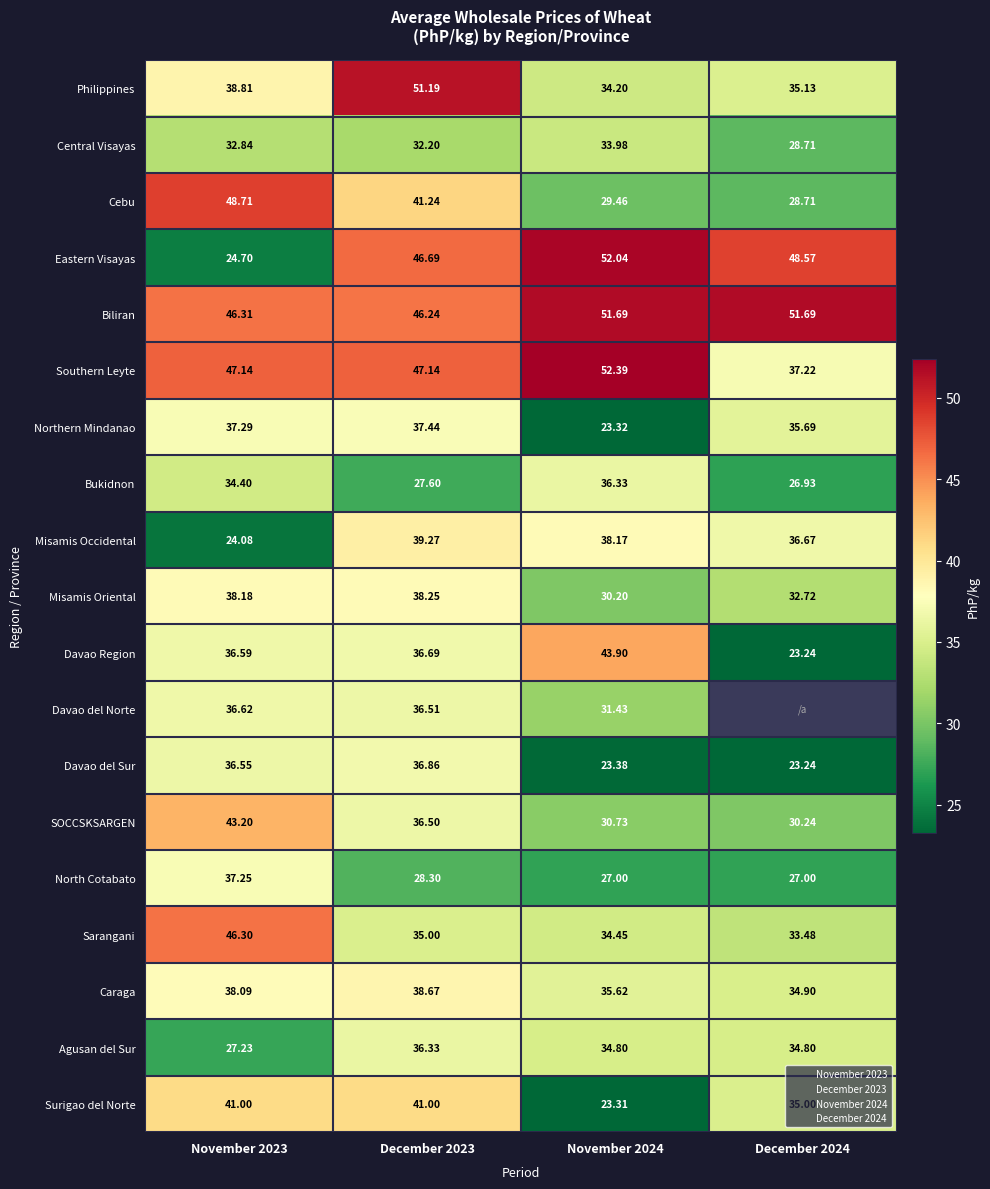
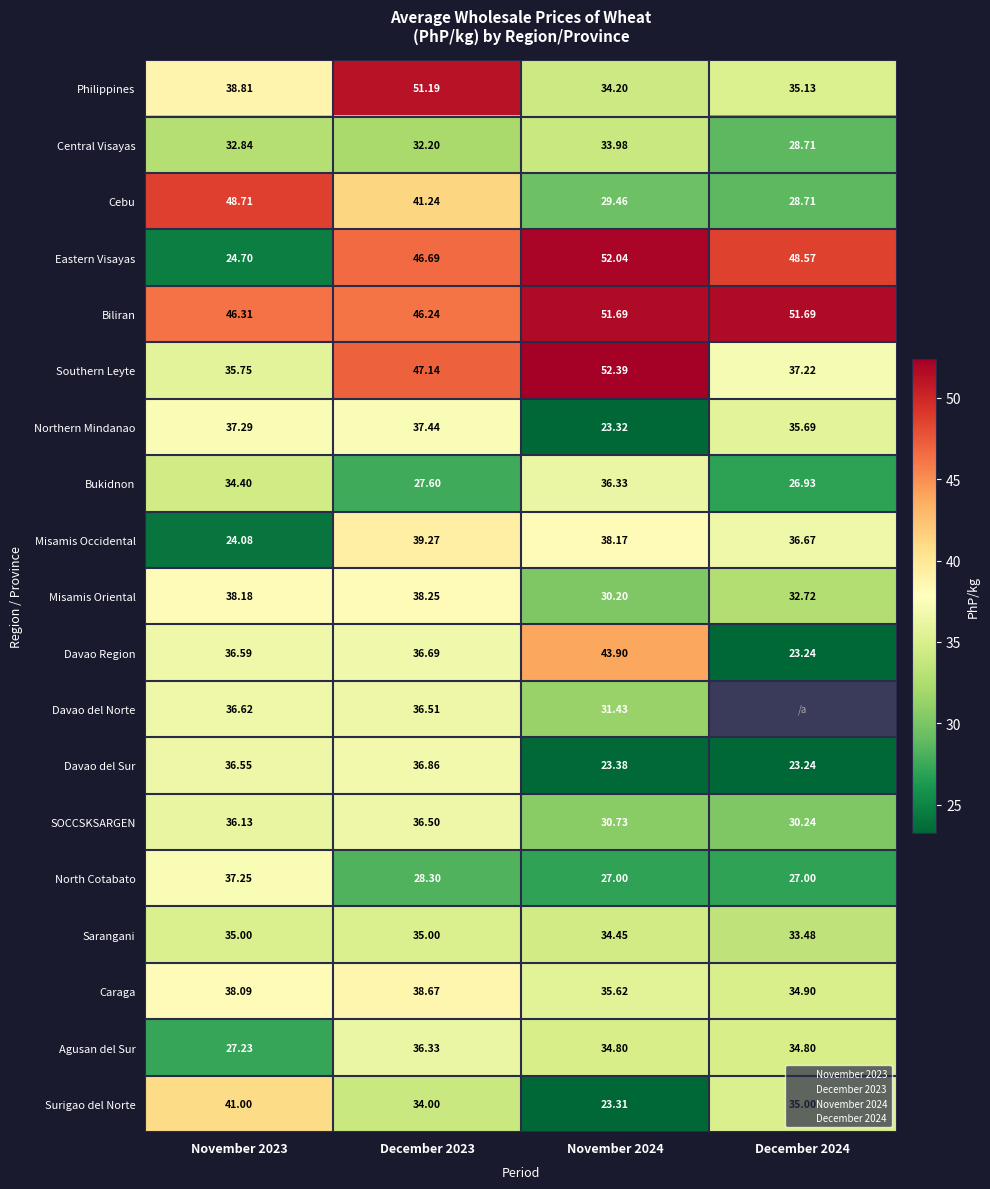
Southern Leyte, November 2023: 47.14 -> 35.75
SOCCSKSARGEN, November 2023: 43.20 -> 36.13
Sarangani, November 2023: 46.30 -> 35.00
Surigao del Norte, December 2023: 41.00 -> 34.00
